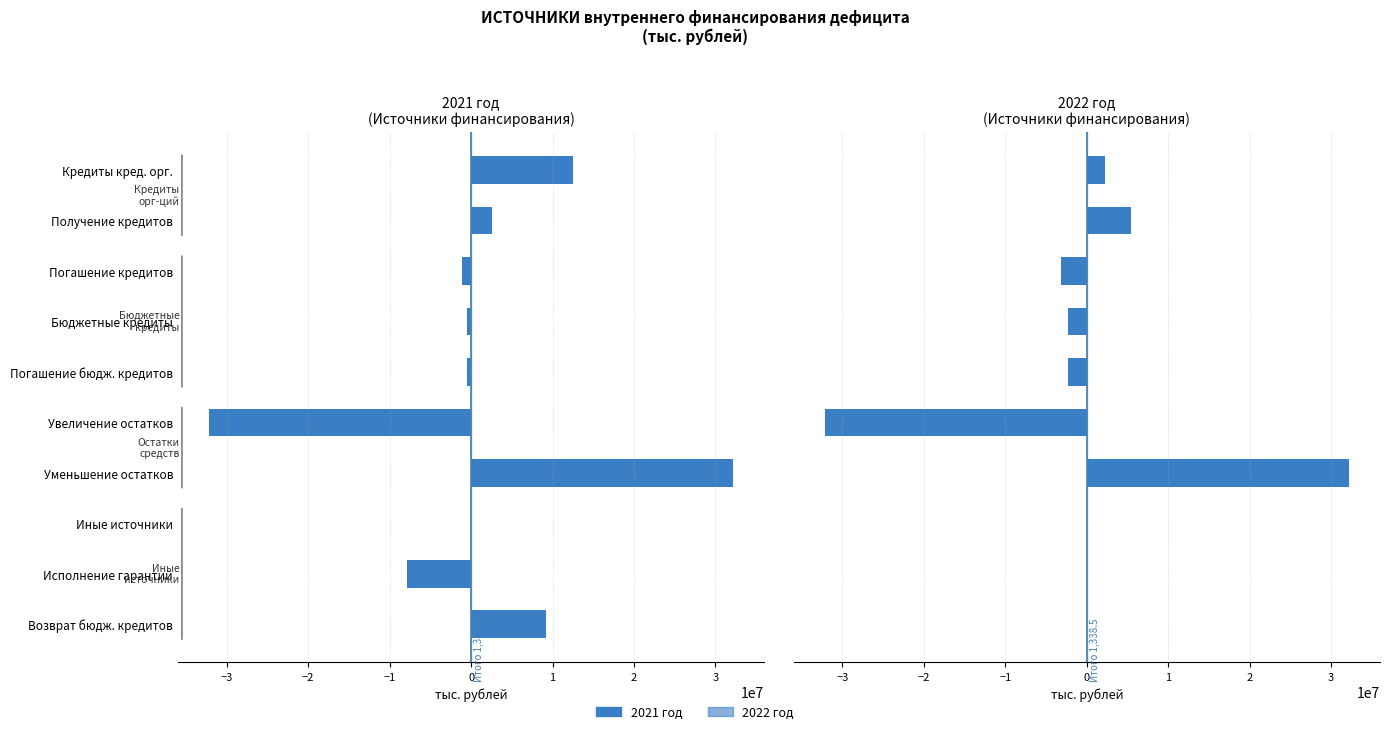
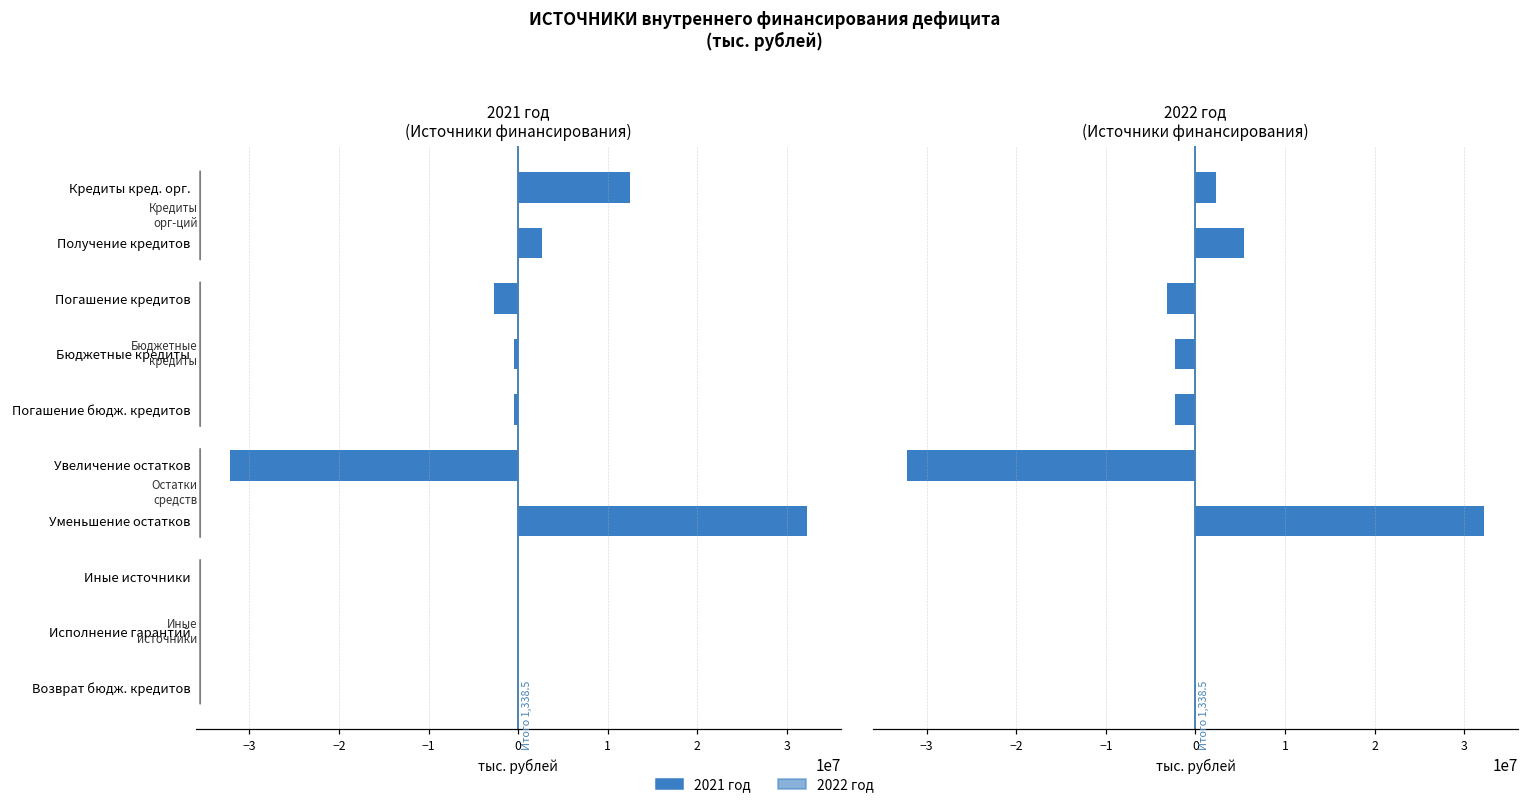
2021 год (Источники финансирования), Погашение кредитов: -1000000 -> -3000000
2021 год (Источники финансирования), Исполнение гарантий: -8000000 -> 0
2021 год (Источники финансирования), Возврат бюдж. кредитов: 9000000 -> 0
